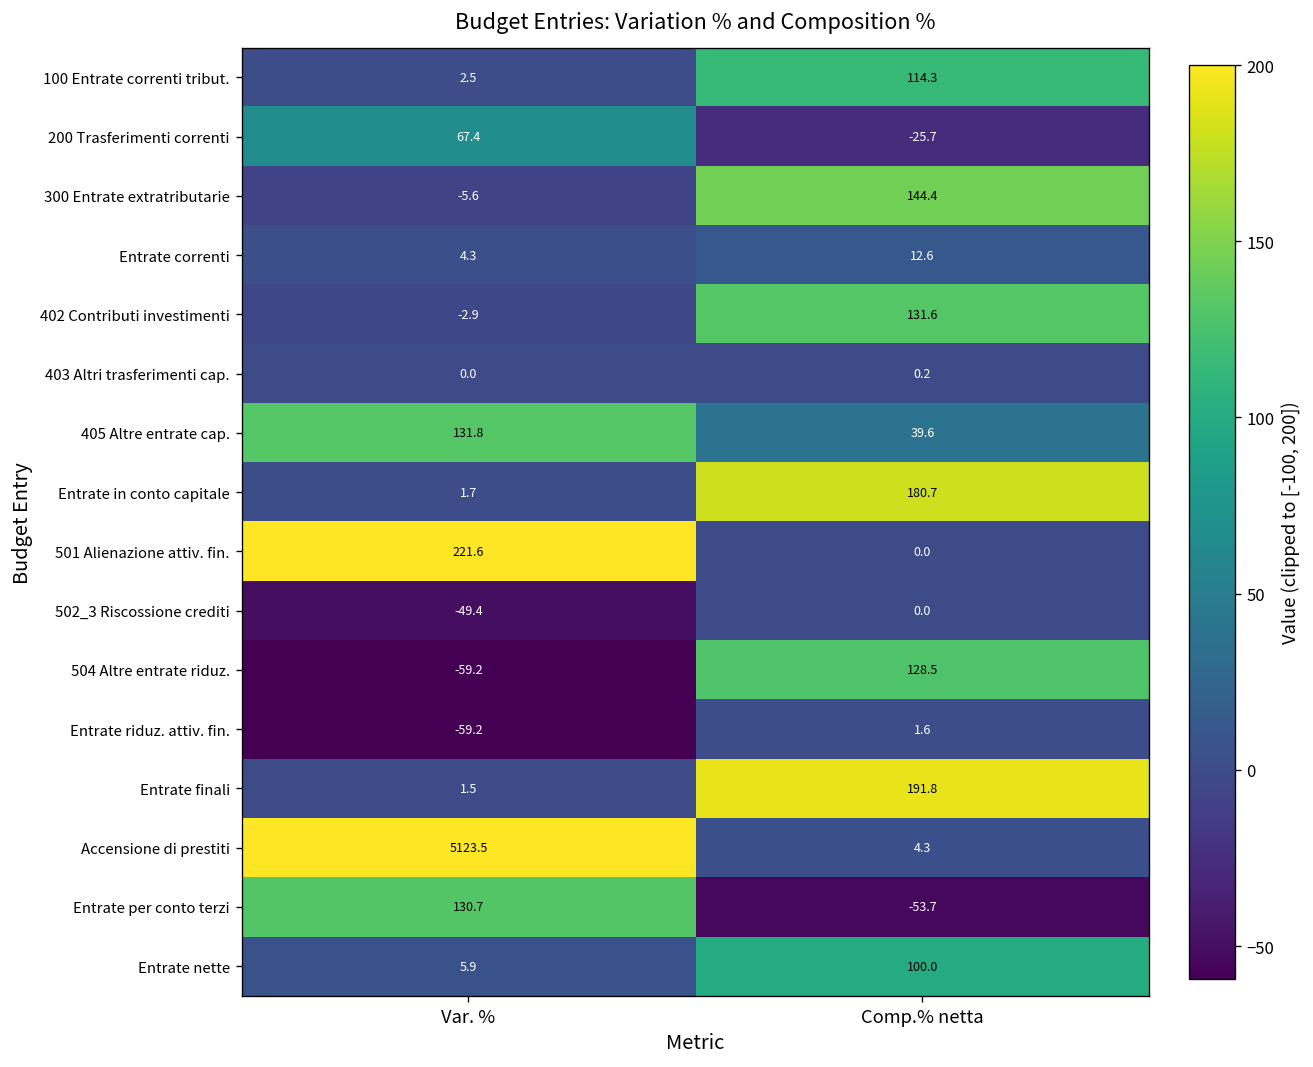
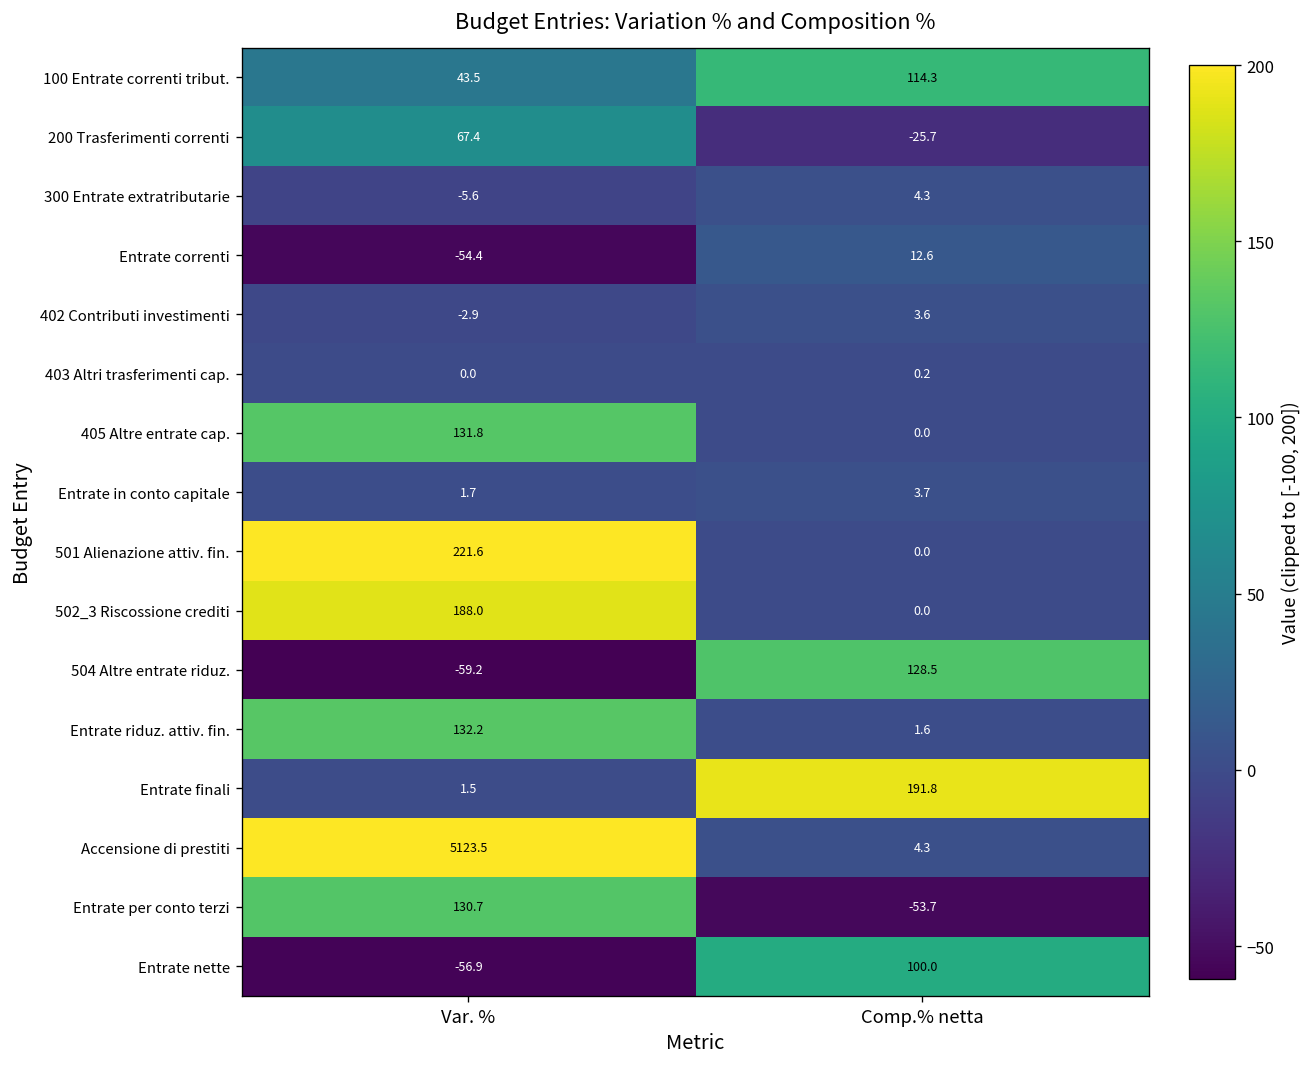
100 Entrate correnti tribut., Var. %: 2.5 -> 43.5
300 Entrate extratributarie, Comp.% netta: 144.4 -> 4.3
Entrate correnti, Var. %: 4.3 -> -54.4
402 Contributi investimenti, Comp.% netta: 131.6 -> 3.6
405 Altre entrate cap., Comp.% netta: 39.6 -> 0.0
Entrate in conto capitale, Comp.% netta: 180.7 -> 3.7
502_3 Riscossione crediti, Var. %: -49.4 -> 188.0
Entrate riduz. attiv. fin., Var. %: -59.2 -> 132.2
Entrate nette, Var. %: 5.9 -> -56.9
